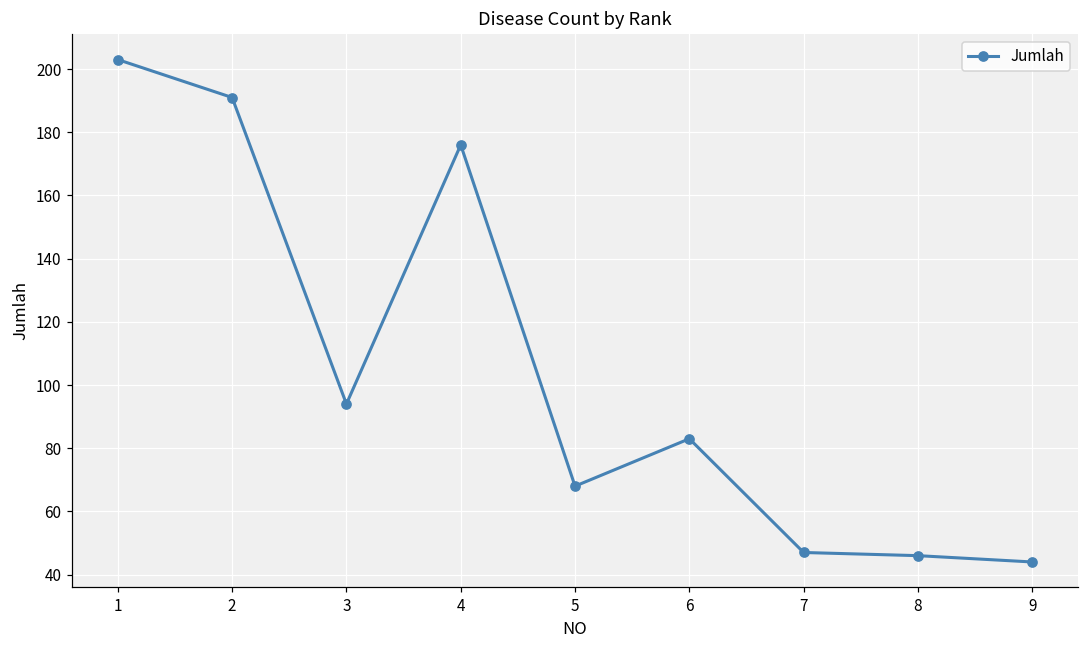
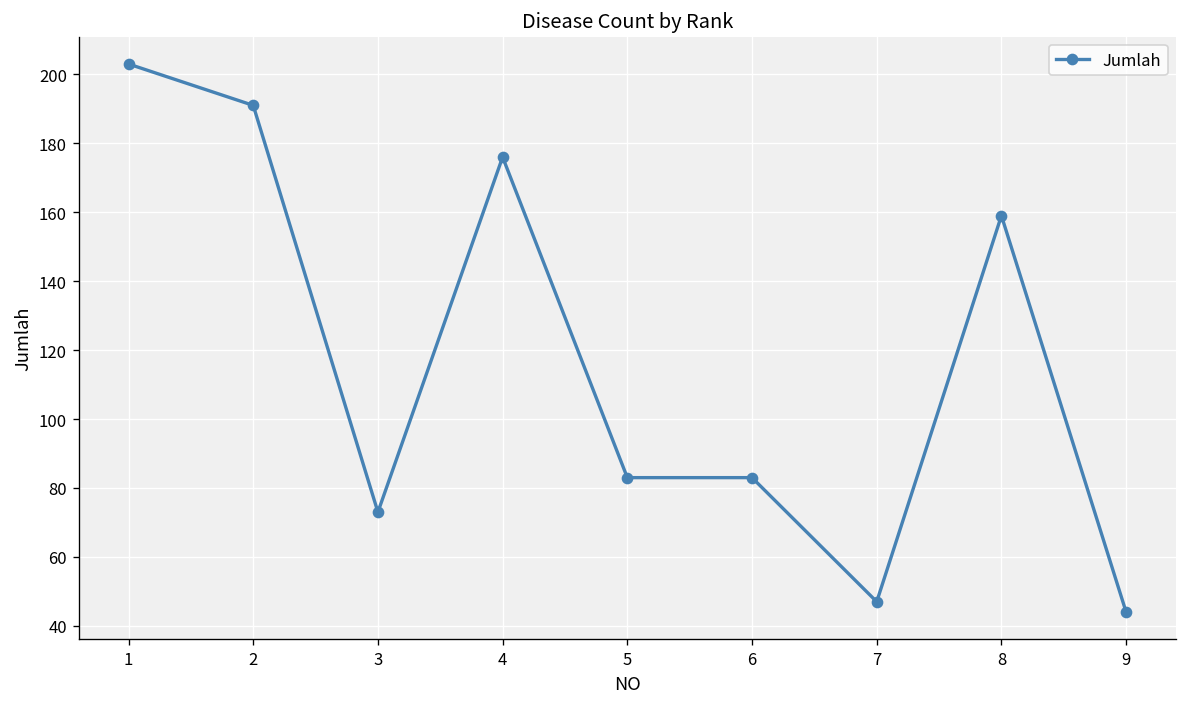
3: 94 -> 73
5: 68 -> 83
8: 46 -> 159
